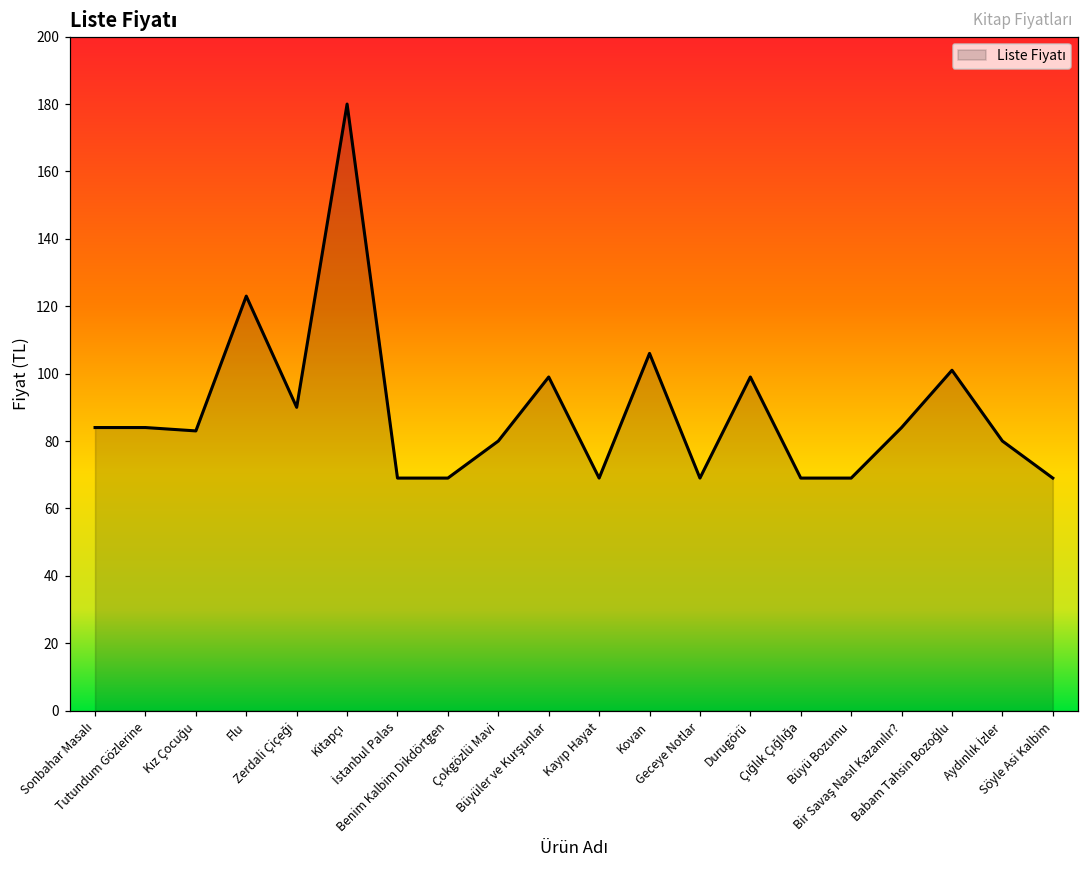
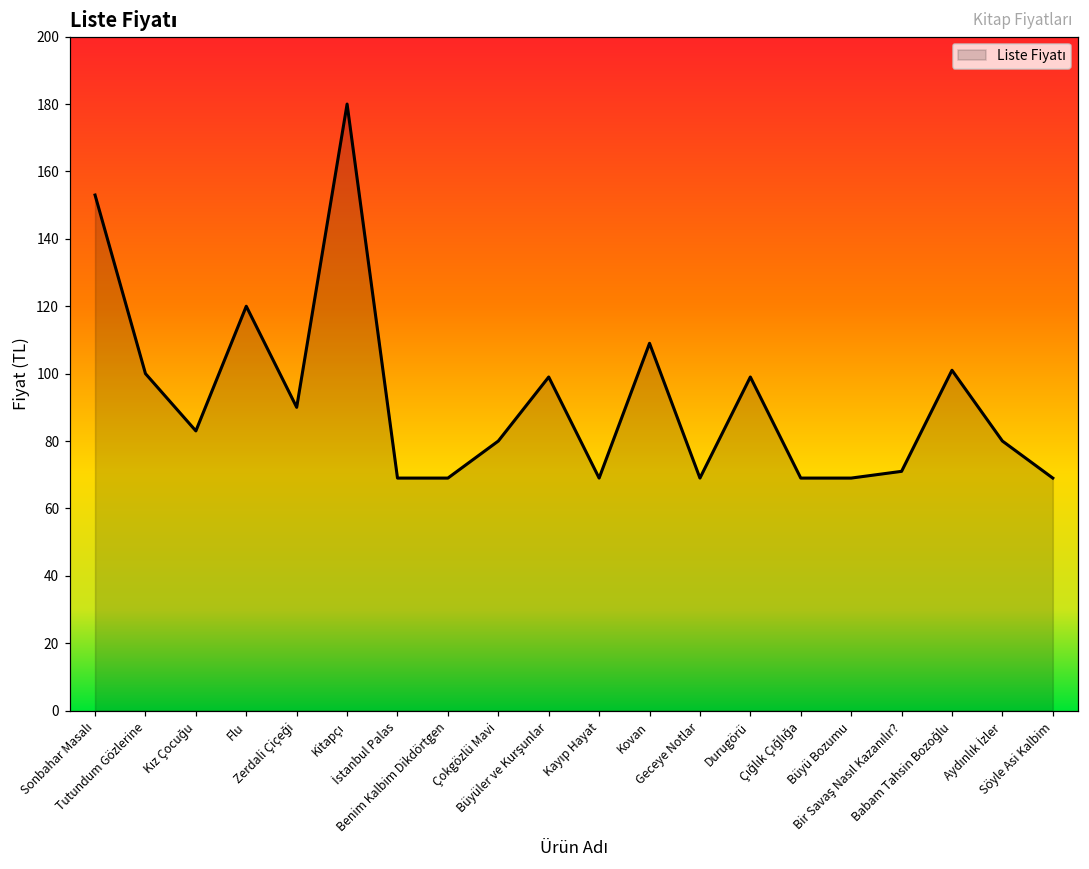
Sonbahar Masalı: 84 -> 153
Tutundum Gözlerine: 84 -> 100
Flu: 123 -> 120
Kovan: 106 -> 109
Bir Savaş Nasıl Kazanılır?: 84 -> 71
